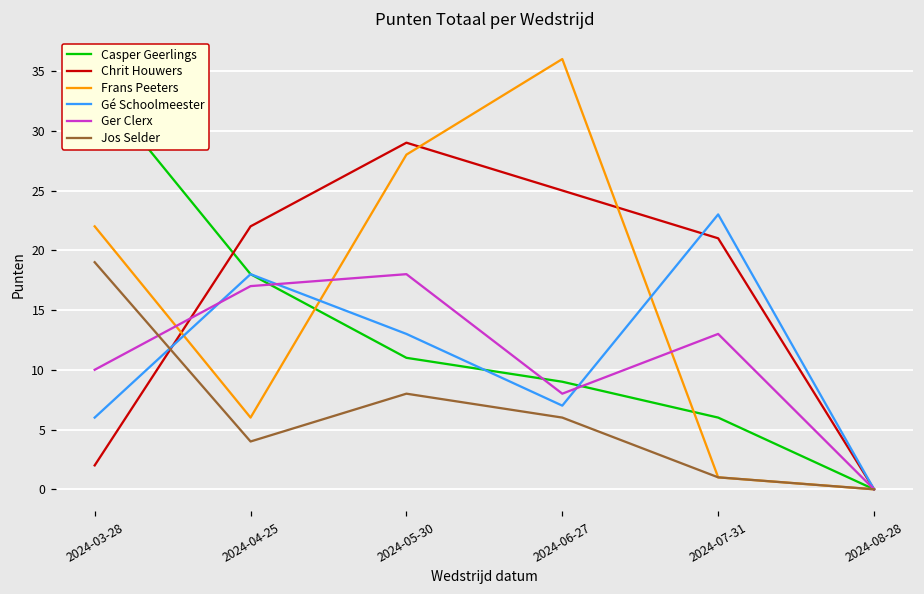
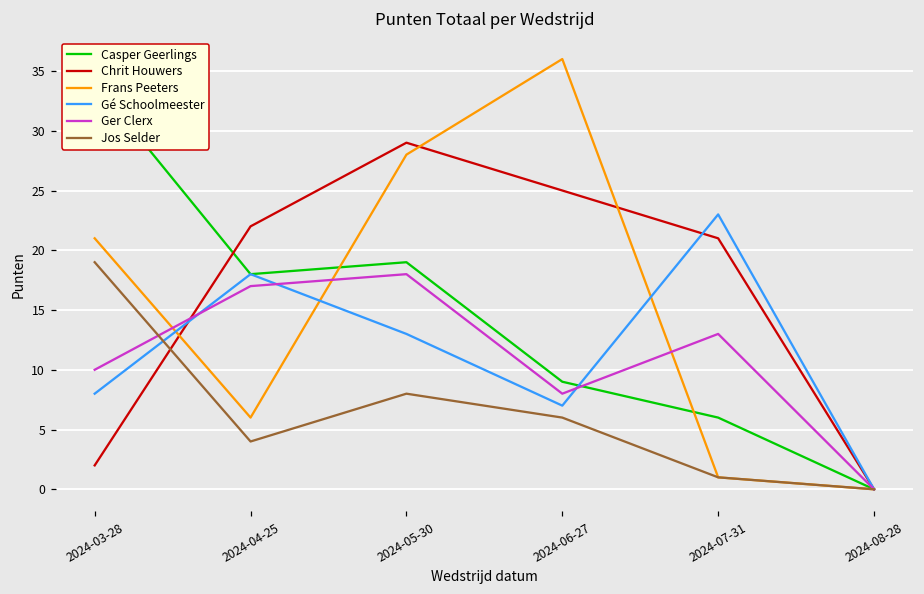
Frans Peeters, 2024-03-28: 22 -> 21
Gé Schoolmeester, 2024-03-28: 6 -> 8
Casper Geerlings, 2024-05-30: 11 -> 19
